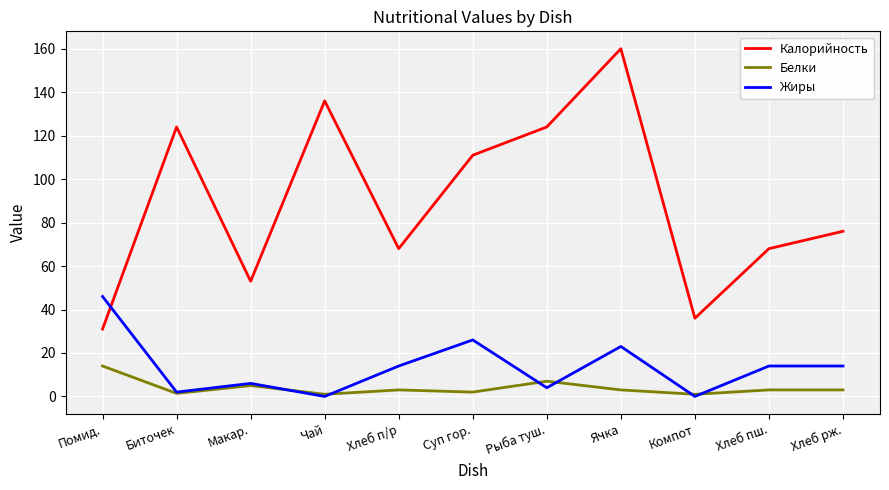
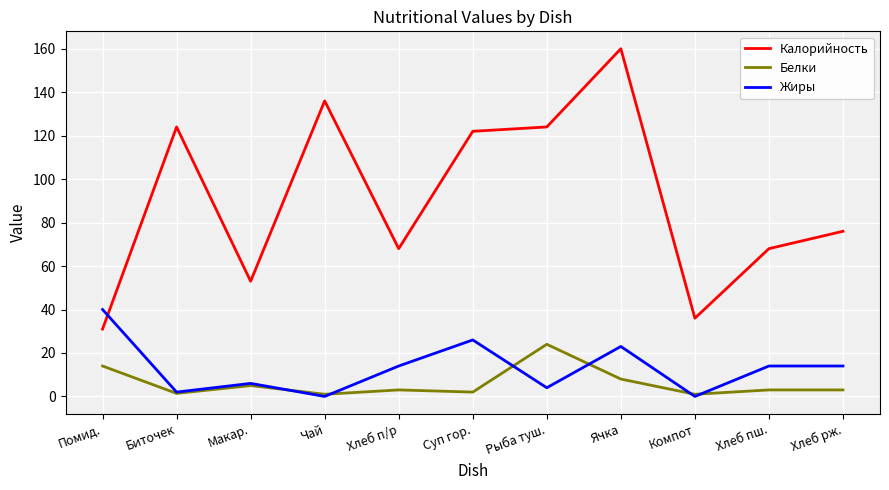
Жиры, Помид.: 46 -> 40
Калорийность, Суп гор.: 111 -> 122
Белки, Рыба туш.: 7 -> 24
Белки, Ячка: 3 -> 8
